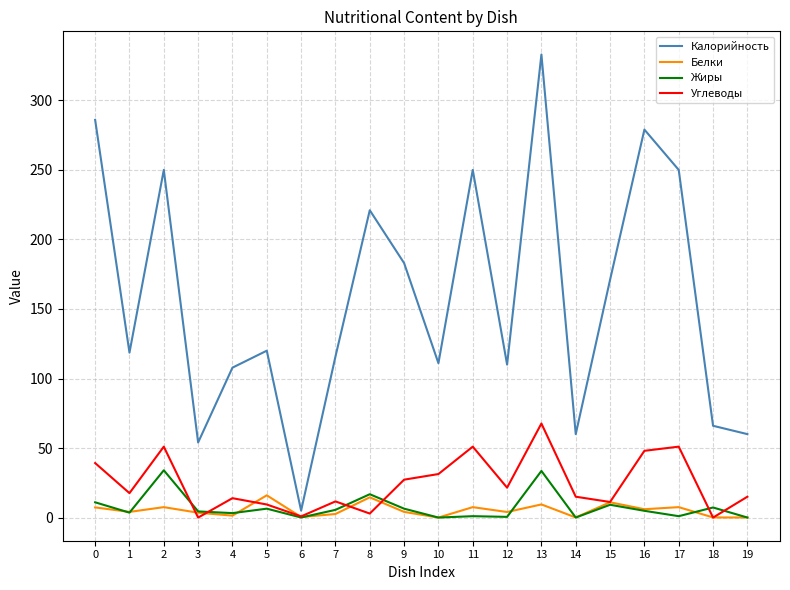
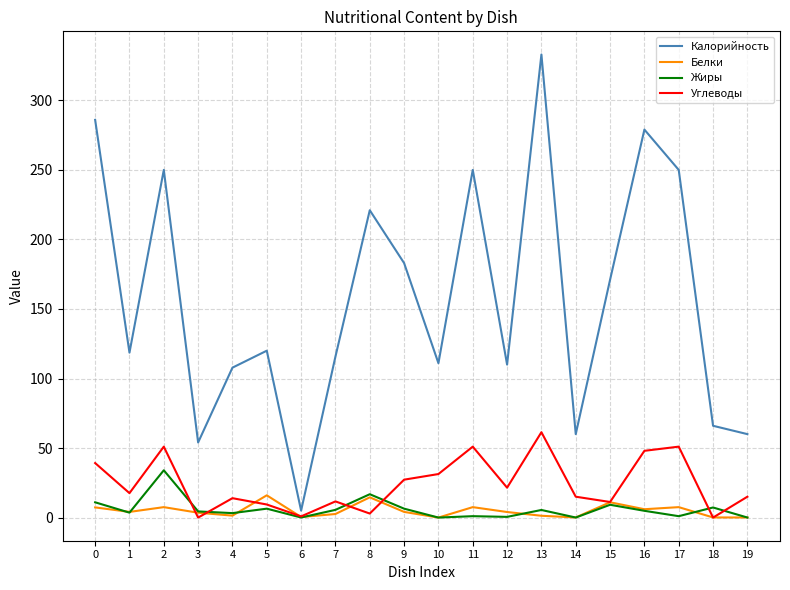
Белки, 13: 9 -> 1
Жиры, 13: 34 -> 5
Углеводы, 13: 68 -> 61
